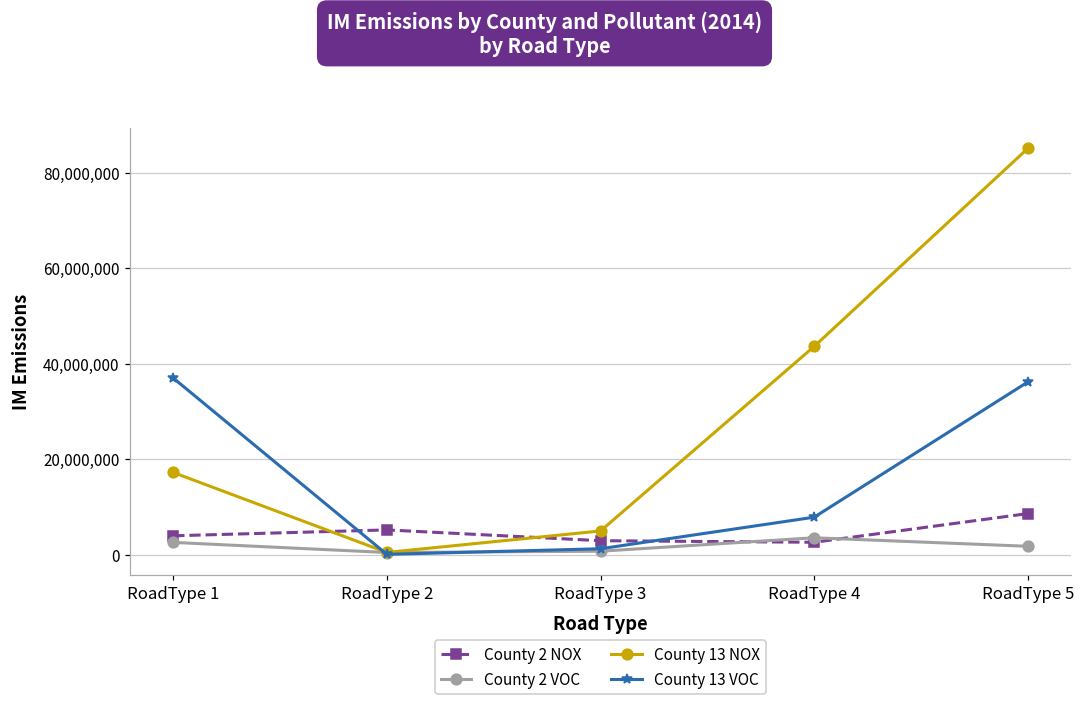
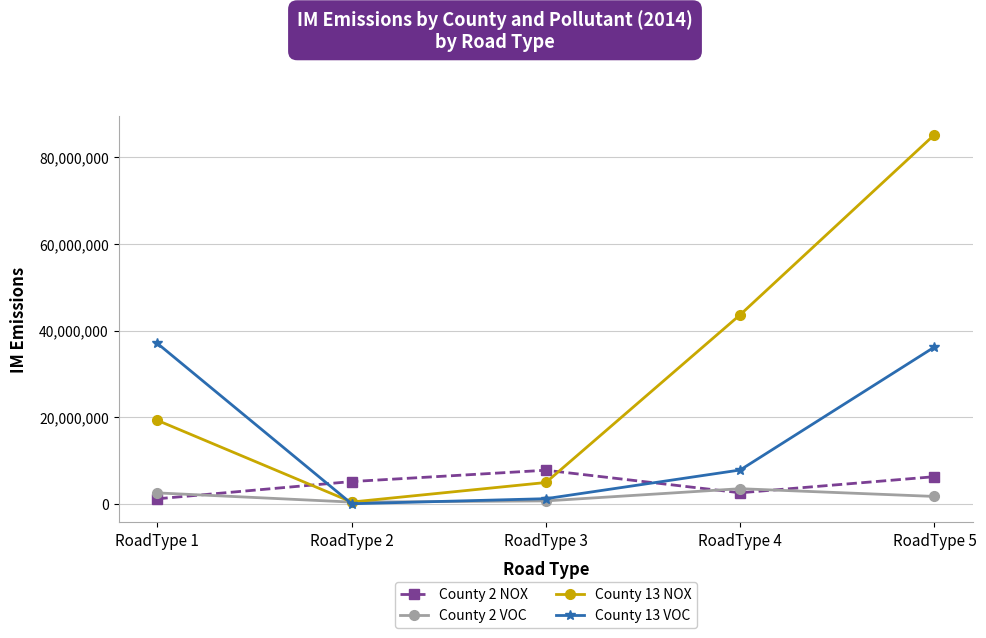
County 2 NOX, RoadType 1: 4,000,000 -> 1,000,000
County 13 NOX, RoadType 1: 17,000,000 -> 19,000,000
County 2 NOX, RoadType 3: 3,000,000 -> 8,000,000
County 2 NOX, RoadType 5: 9,000,000 -> 6,000,000
